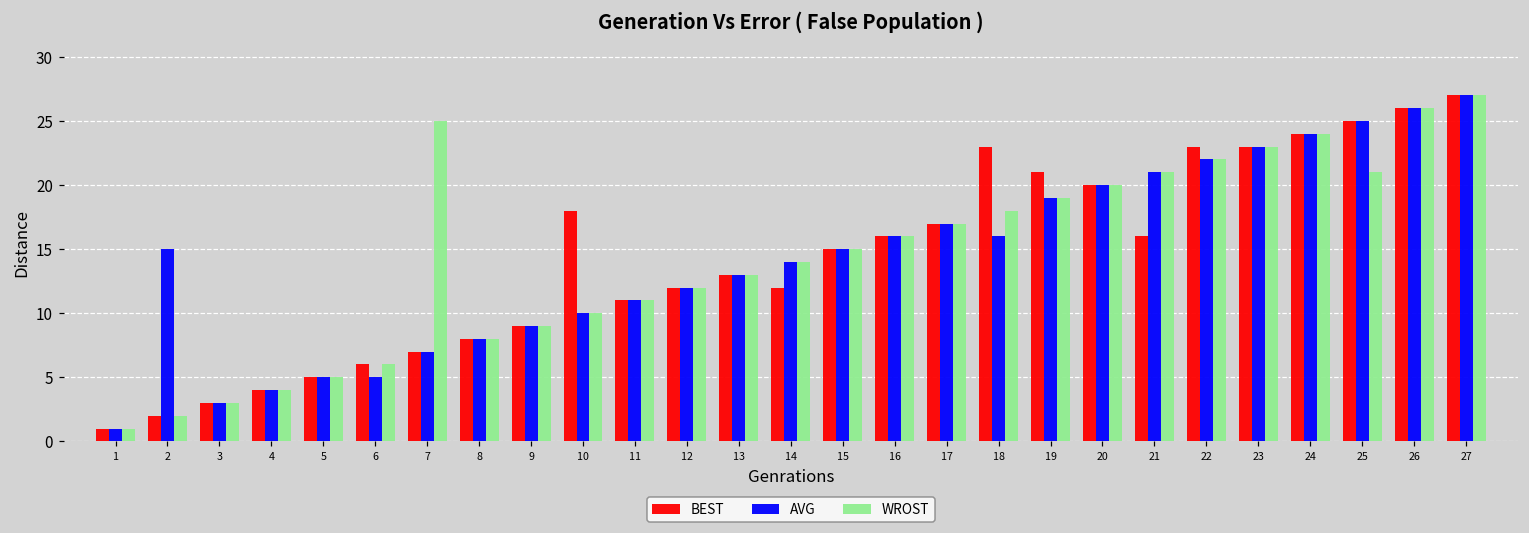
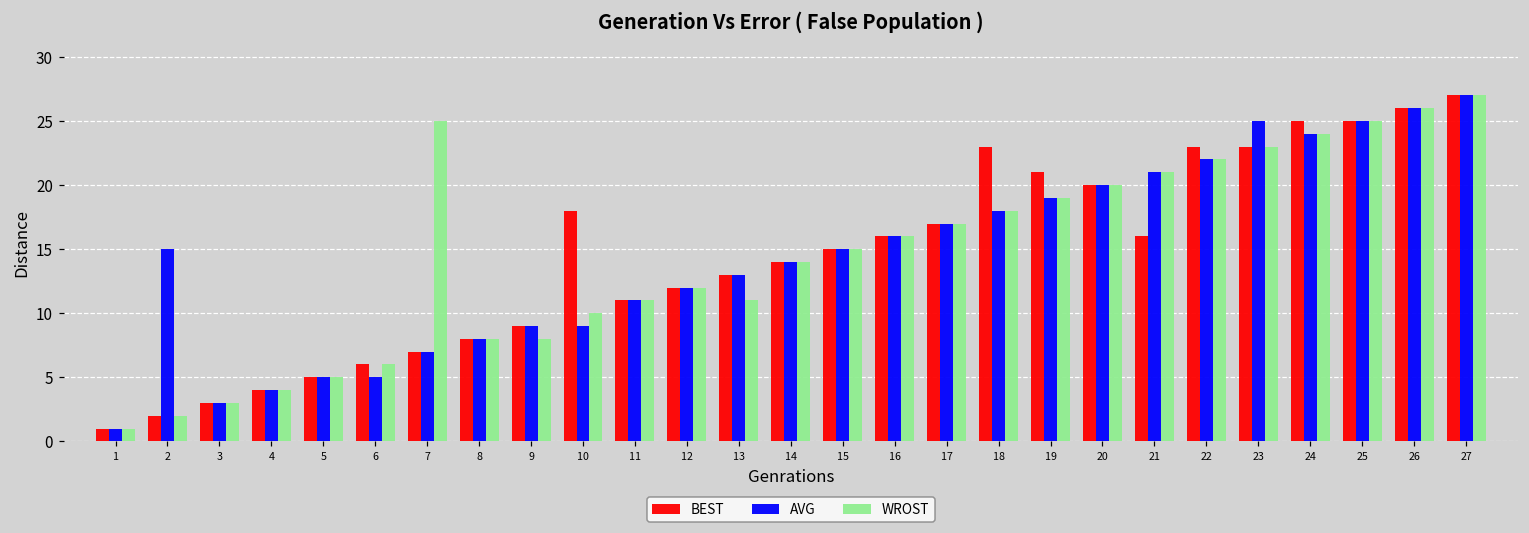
WROST, 9: 9 -> 8
AVG, 10: 10 -> 9
WROST, 13: 13 -> 11
BEST, 14: 12 -> 14
AVG, 18: 16 -> 18
AVG, 23: 23 -> 25
BEST, 24: 24 -> 25
WROST, 25: 21 -> 25
